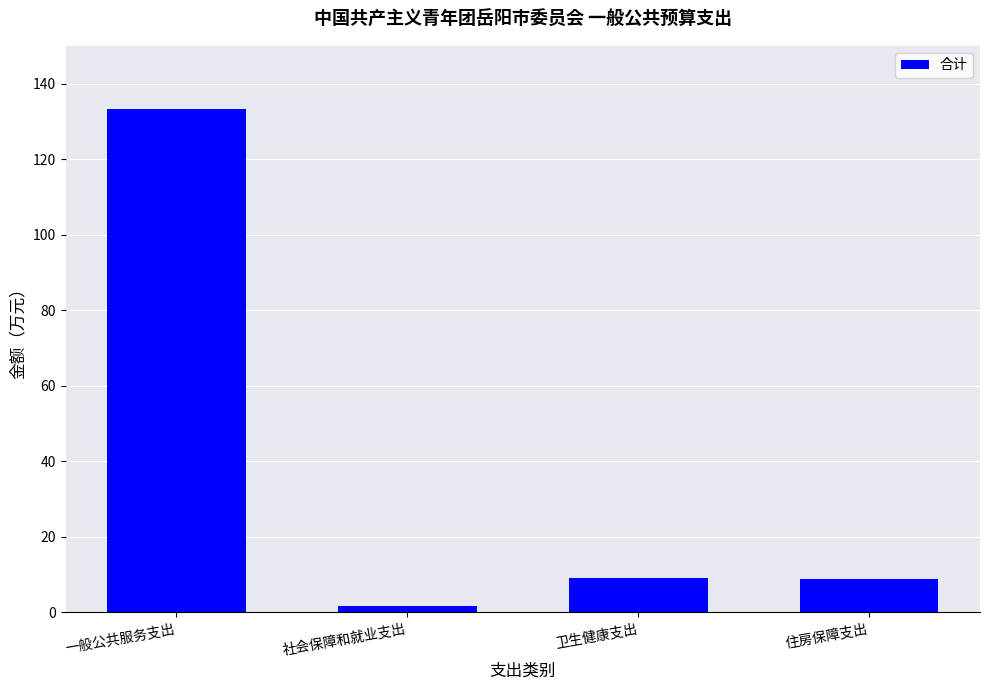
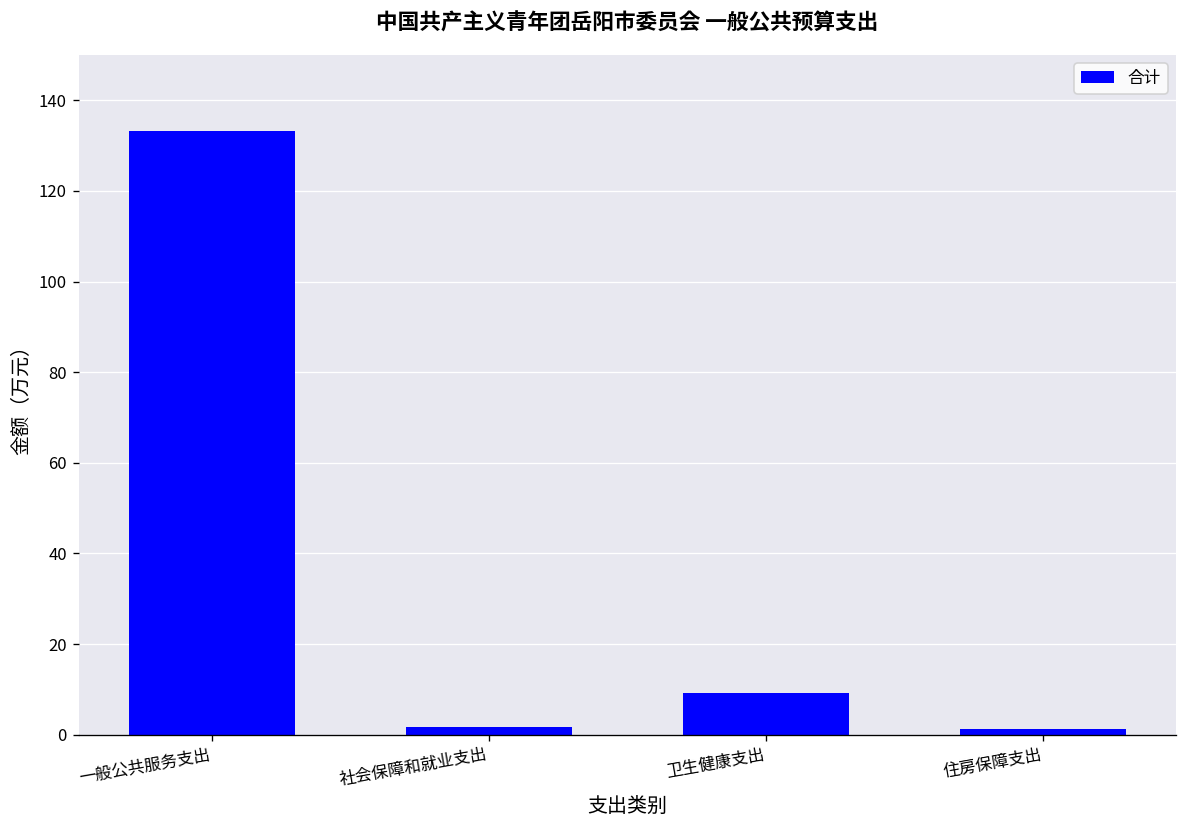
住房保障支出: 9 -> 1
